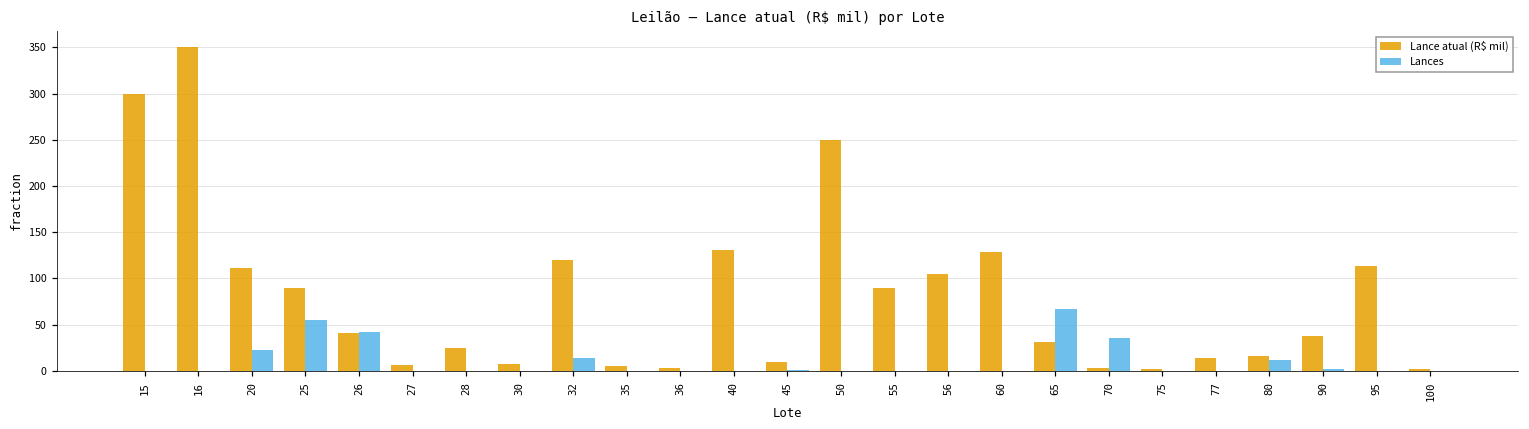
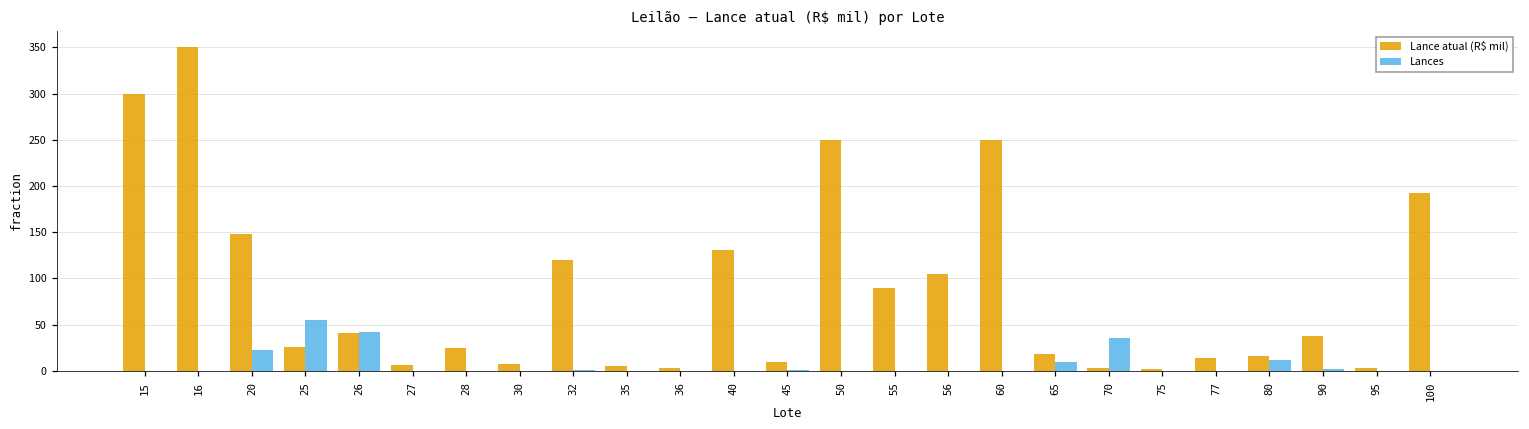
Lance atual (R$ mil), 20: 110 -> 150
Lance atual (R$ mil), 25: 90 -> 30
Lances, 32: 10 -> 0
Lance atual (R$ mil), 60: 130 -> 250
Lance atual (R$ mil), 65: 30 -> 20
Lances, 65: 70 -> 10
Lance atual (R$ mil), 95: 110 -> 0
Lance atual (R$ mil), 100: 0 -> 190
